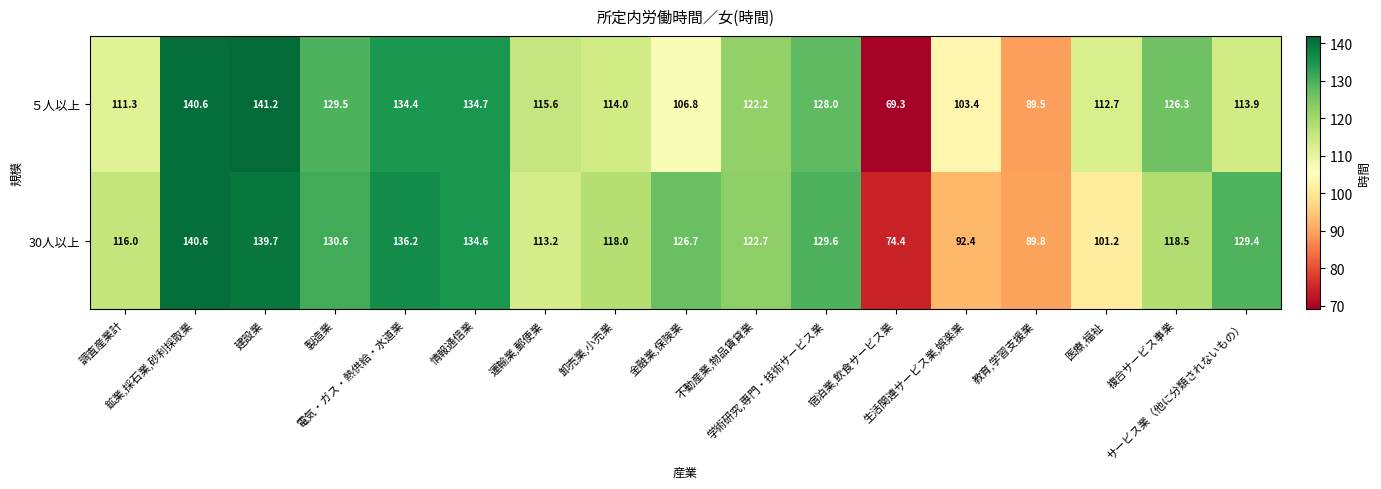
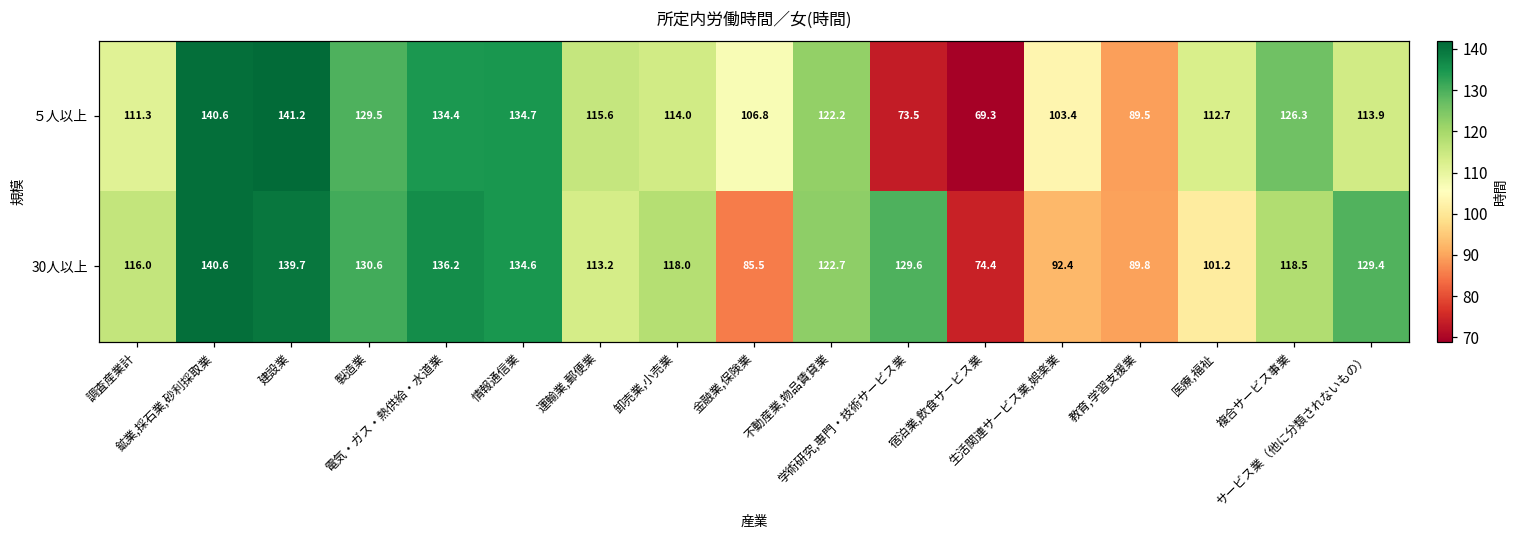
５人以上, 学術研究,専門・技術サービス業: 128.0 -> 73.5
30人以上, 金融業,保険業: 126.7 -> 85.5
